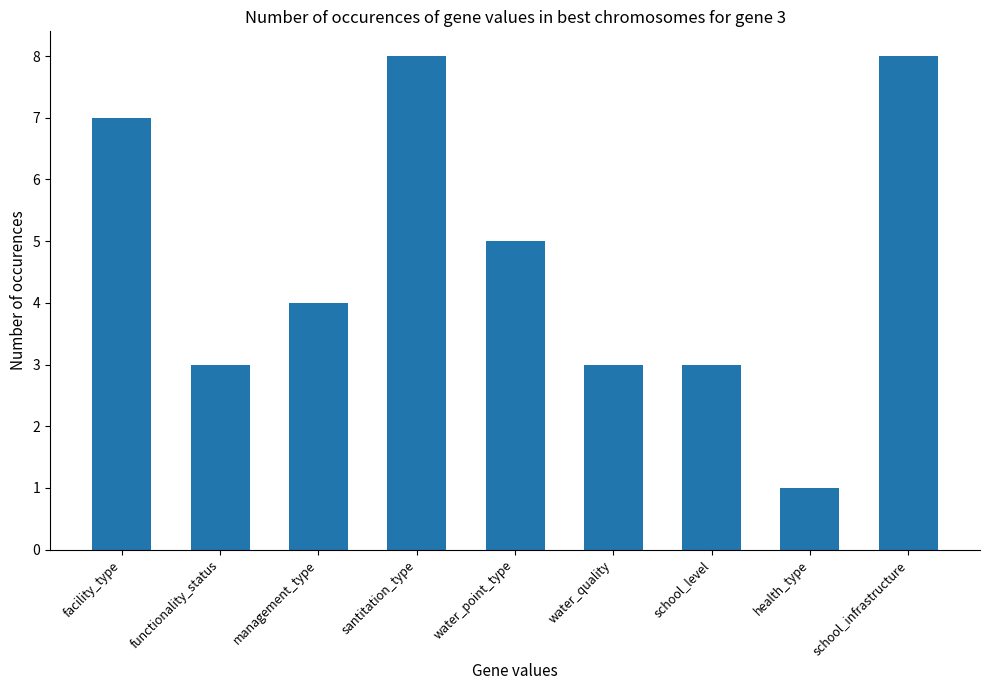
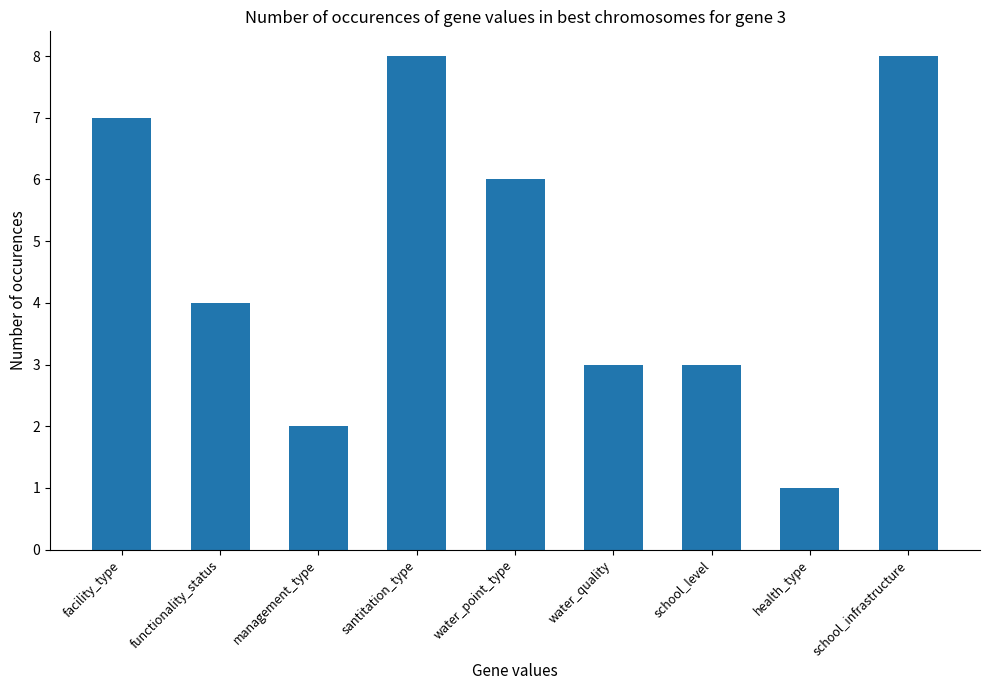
functionality_status: 3 -> 4
management_type: 4 -> 2
water_point_type: 5 -> 6
